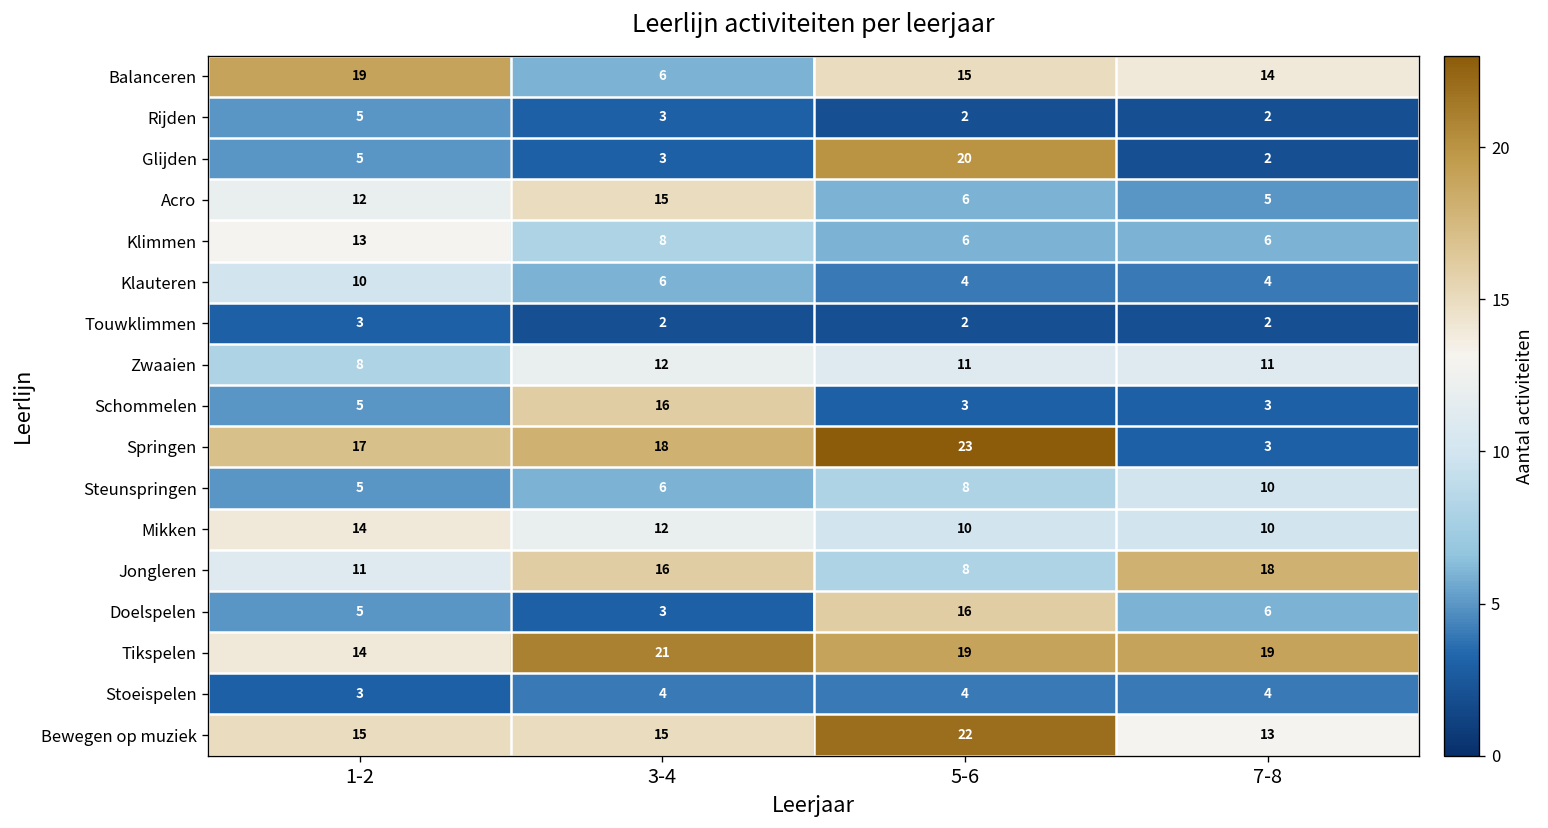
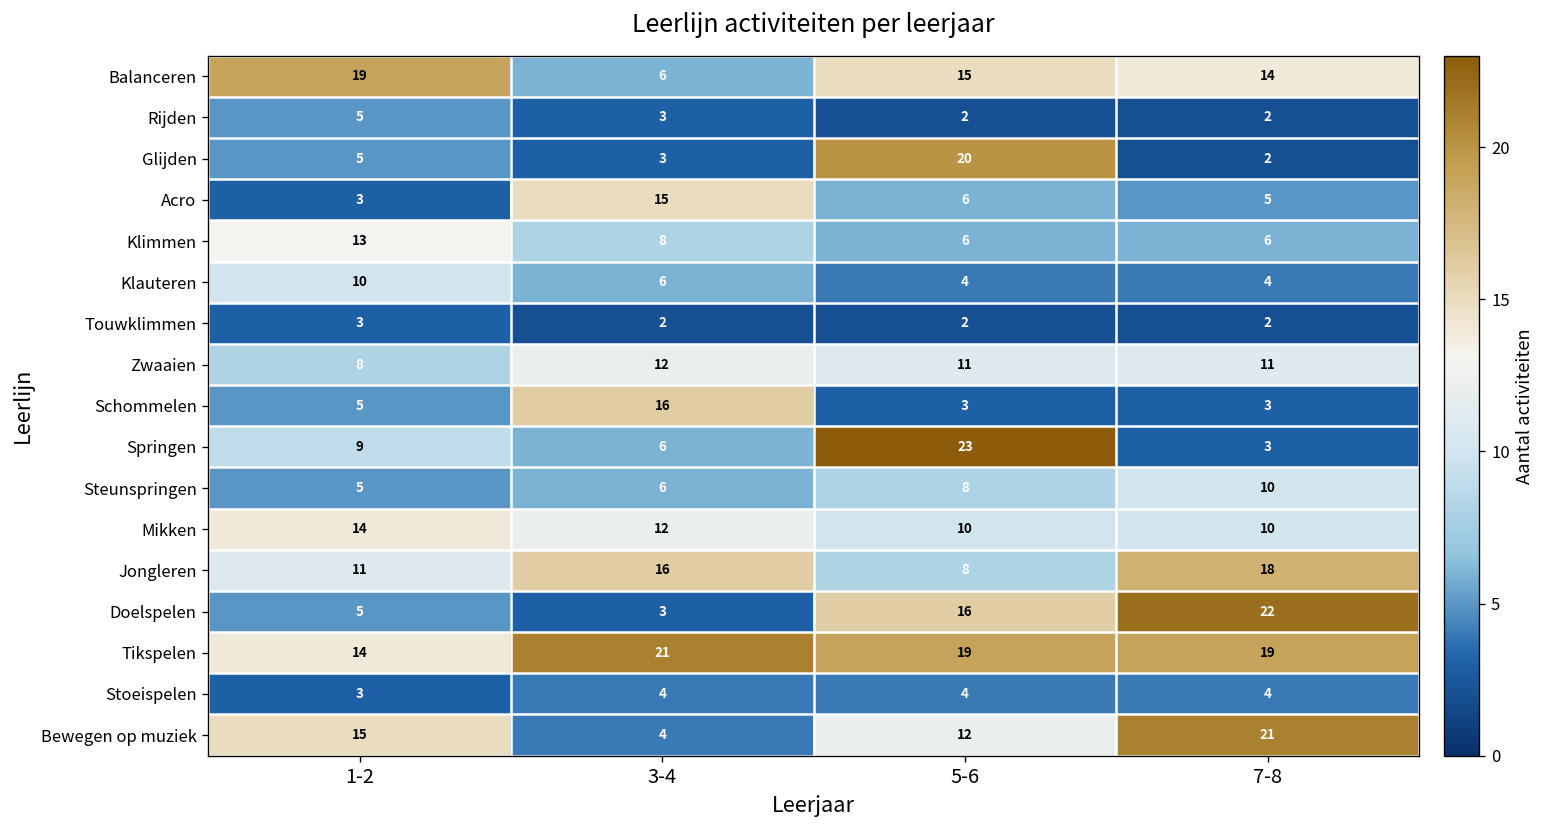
Acro, 1-2: 12 -> 3
Springen, 1-2: 17 -> 9
Springen, 3-4: 18 -> 6
Doelspelen, 7-8: 6 -> 22
Bewegen op muziek, 3-4: 15 -> 4
Bewegen op muziek, 5-6: 22 -> 12
Bewegen op muziek, 7-8: 13 -> 21
